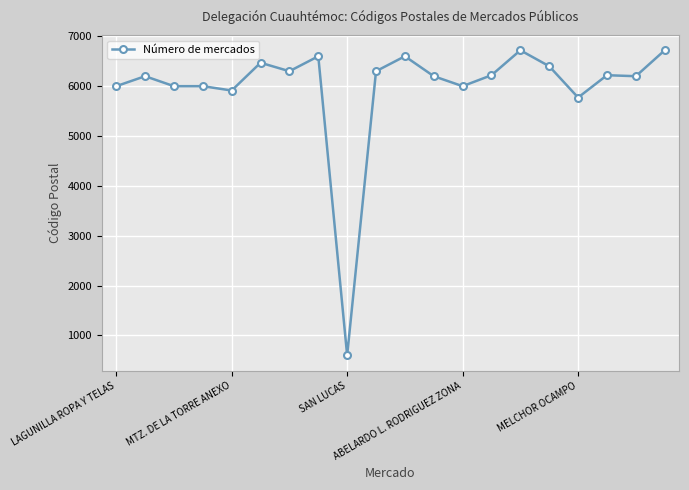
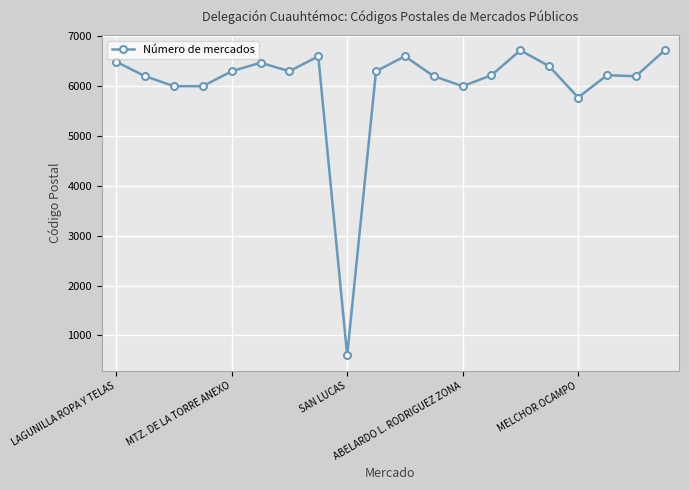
LAGUNILLA ROPA Y TELAS: 6000 -> 6500
MTZ. DE LA TORRE ANEXO: 5900 -> 6300
